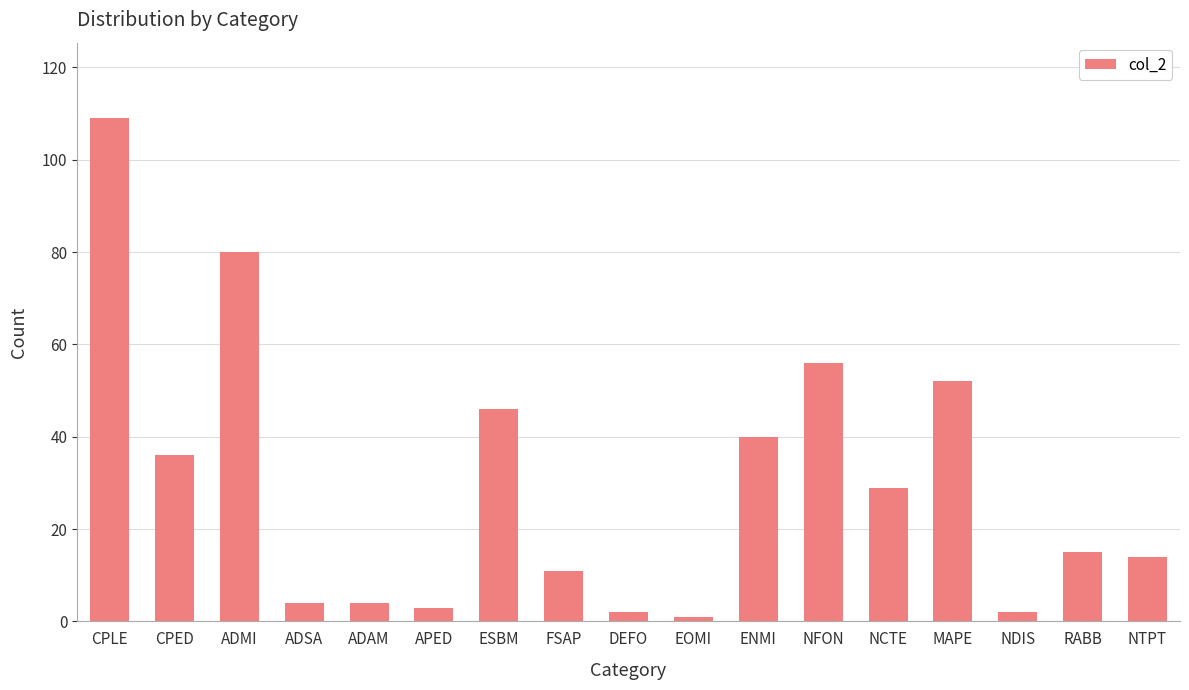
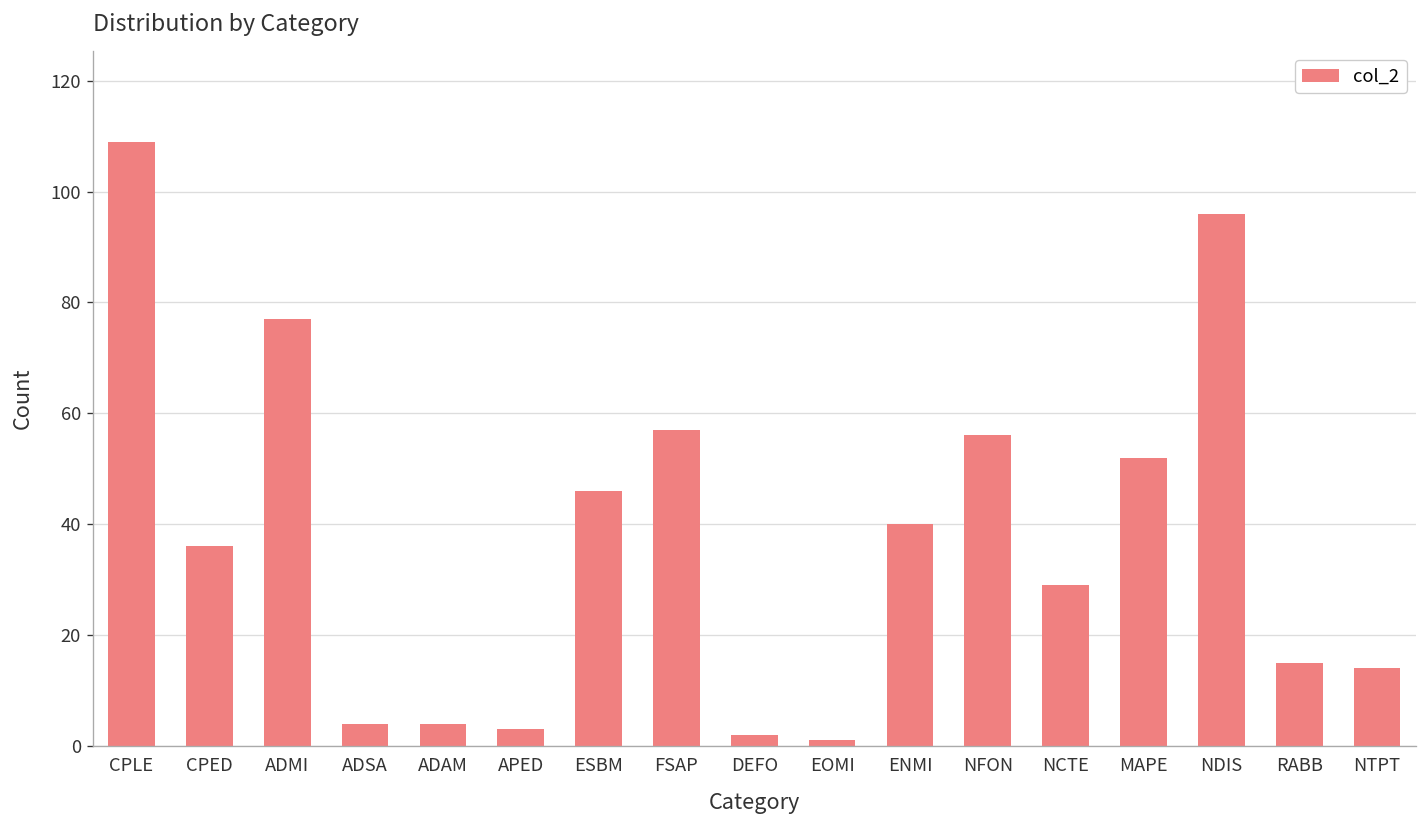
ADMI: 80 -> 77
FSAP: 11 -> 57
NDIS: 2 -> 96
